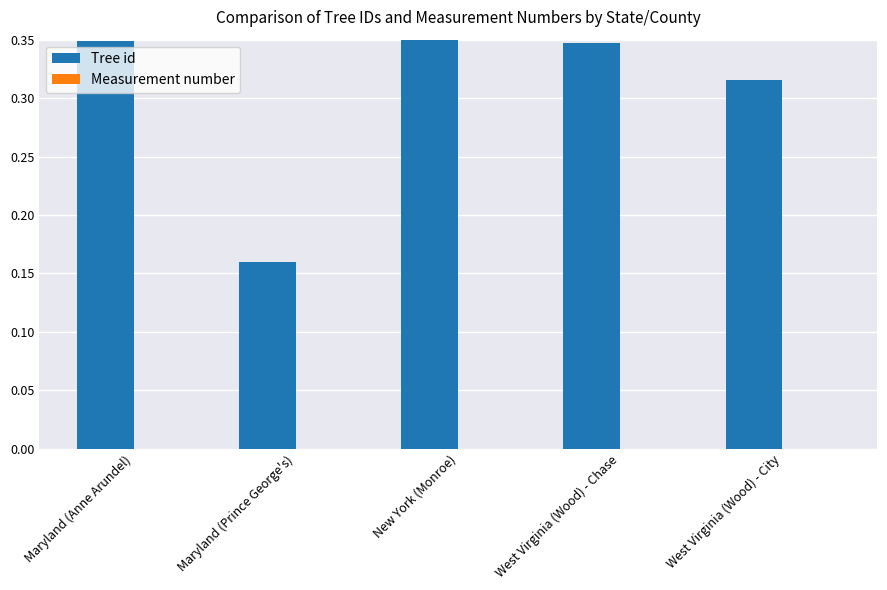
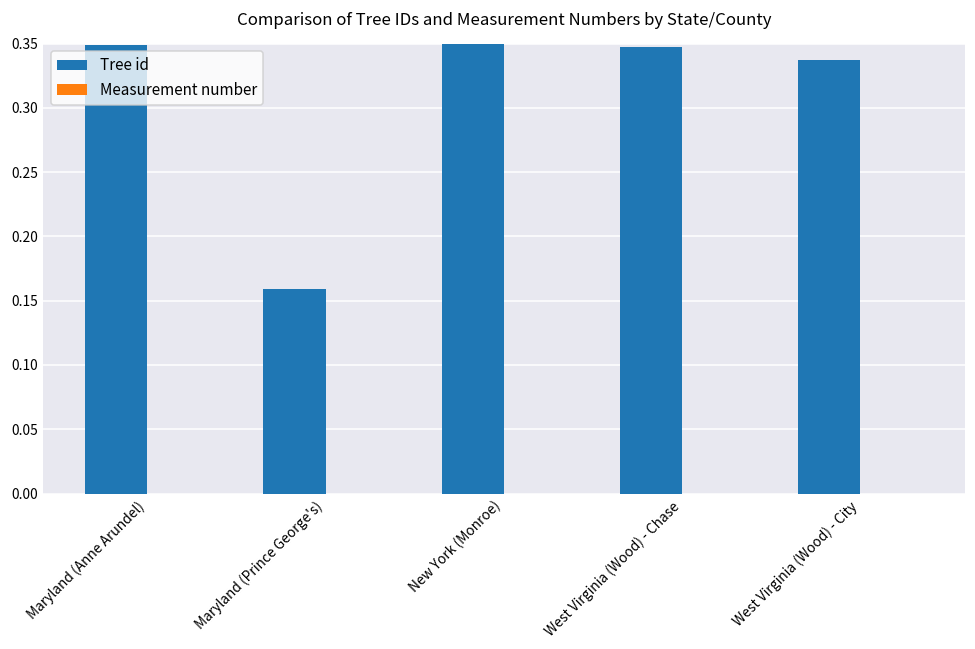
Tree id, West Virginia (Wood) - City: 0.315 -> 0.338
